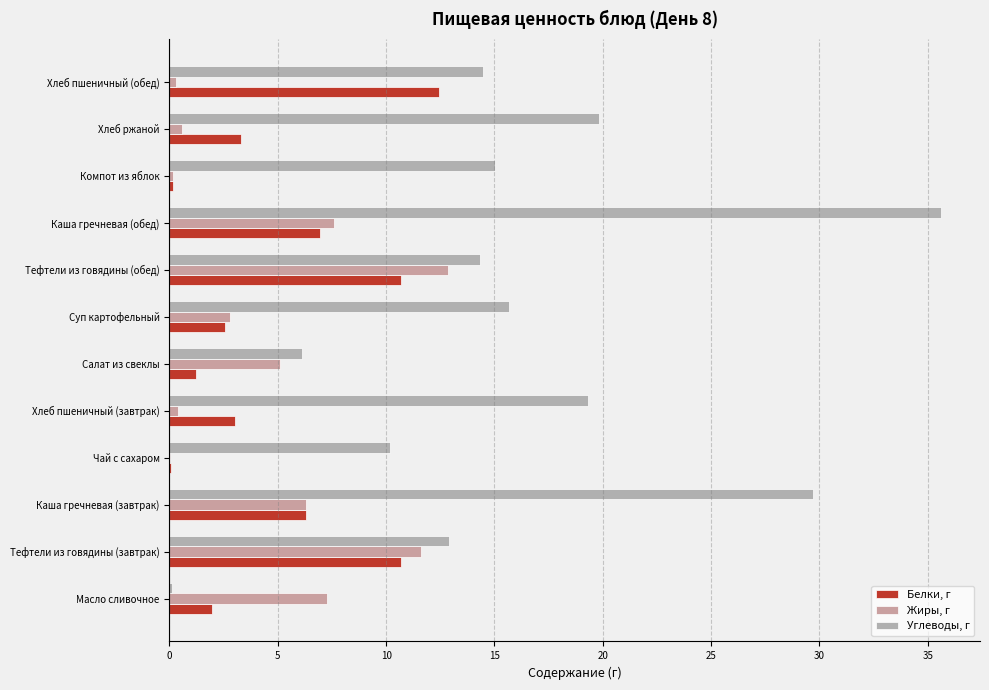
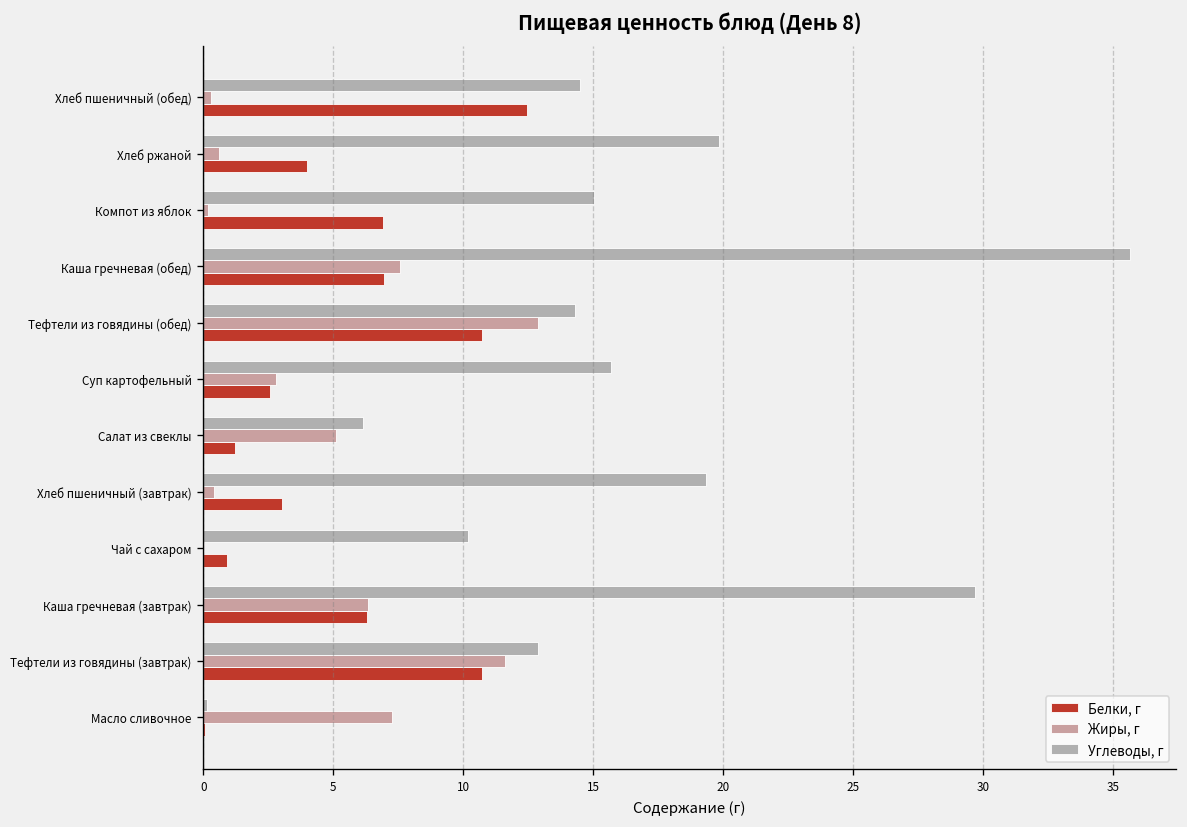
Белки, г, Хлеб ржаной: 3.3 -> 4.0
Белки, г, Компот из яблок: 0.2 -> 6.9
Белки, г, Чай с сахаром: 0.1 -> 0.9
Белки, г, Масло сливочное: 2.0 -> 0.1
